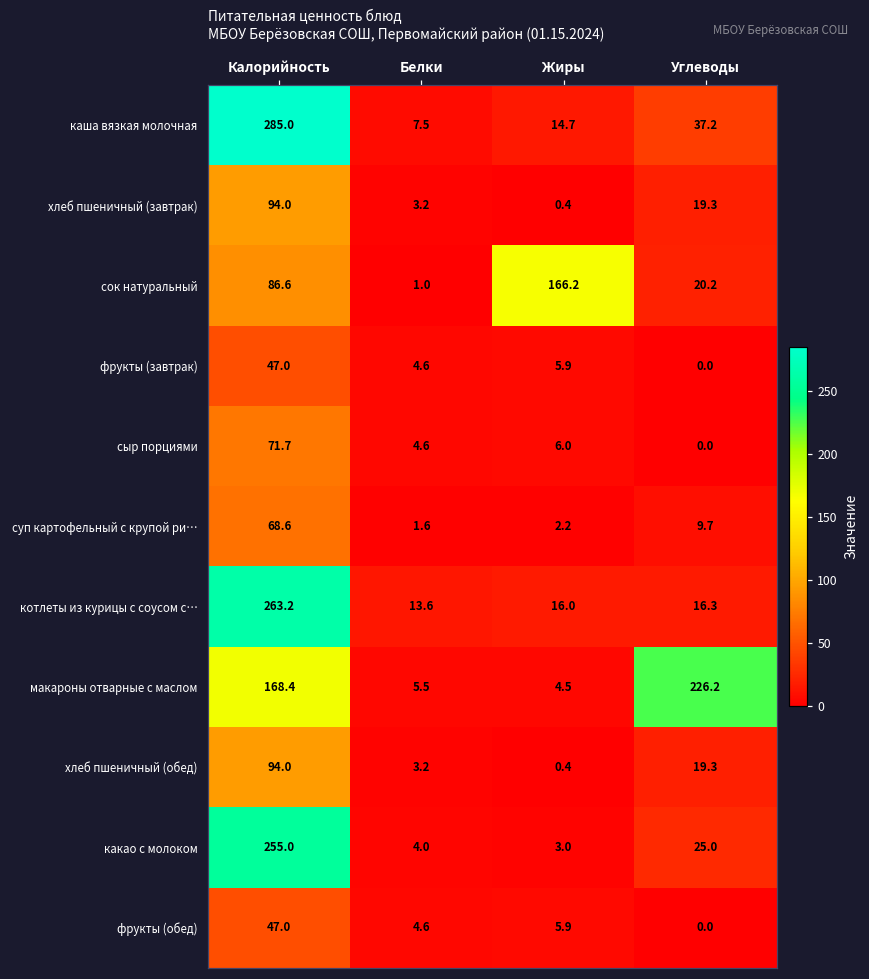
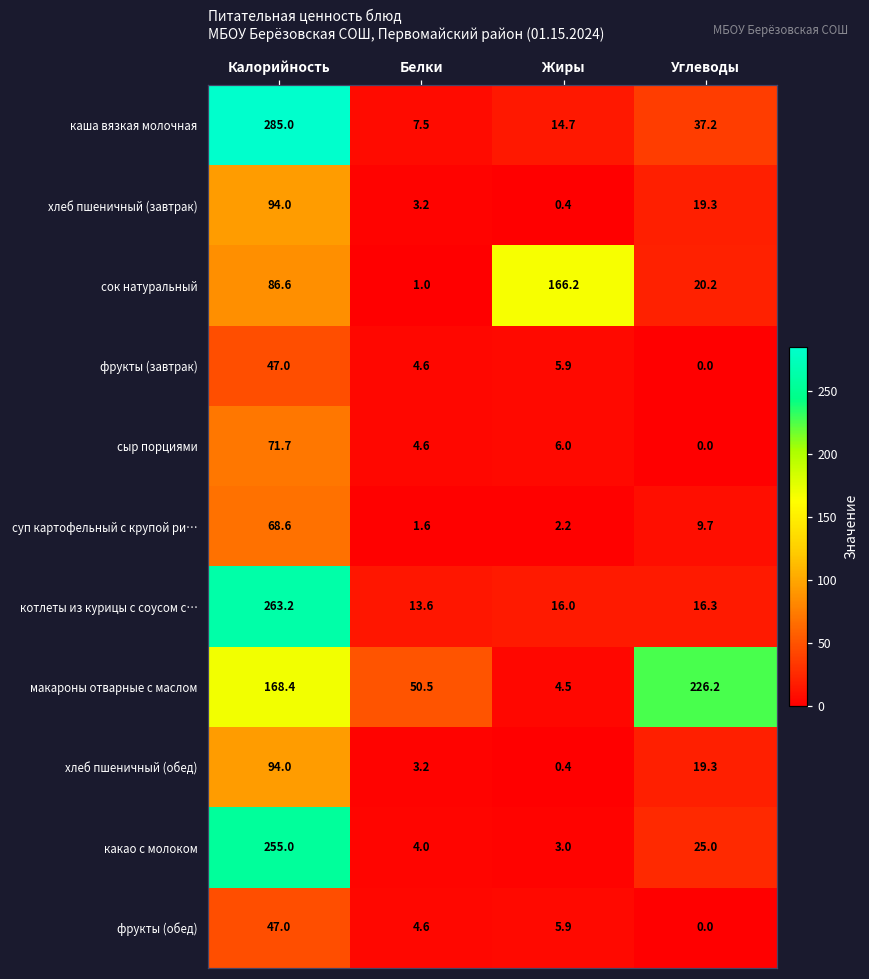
макароны отварные с маслом, Белки: 5.5 -> 50.5
